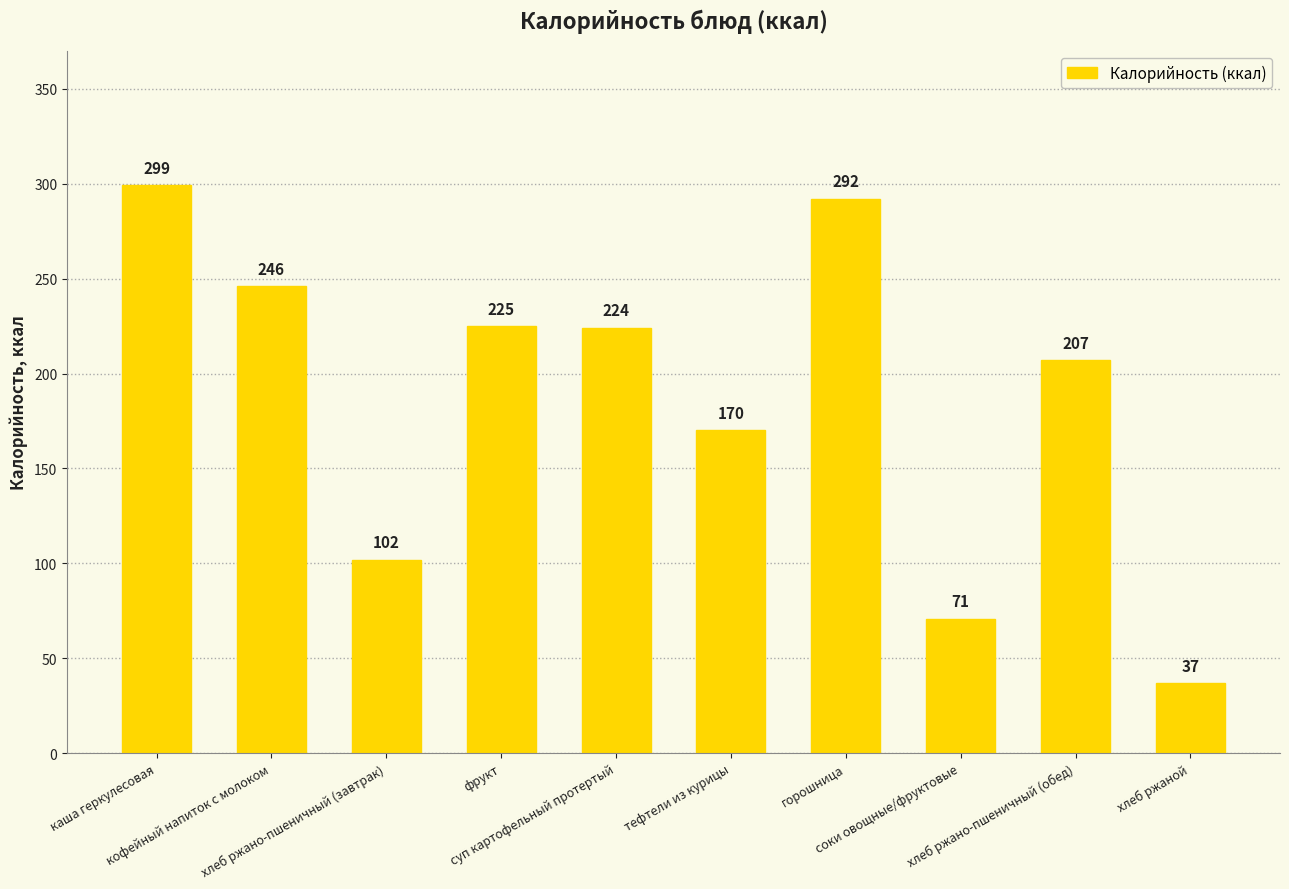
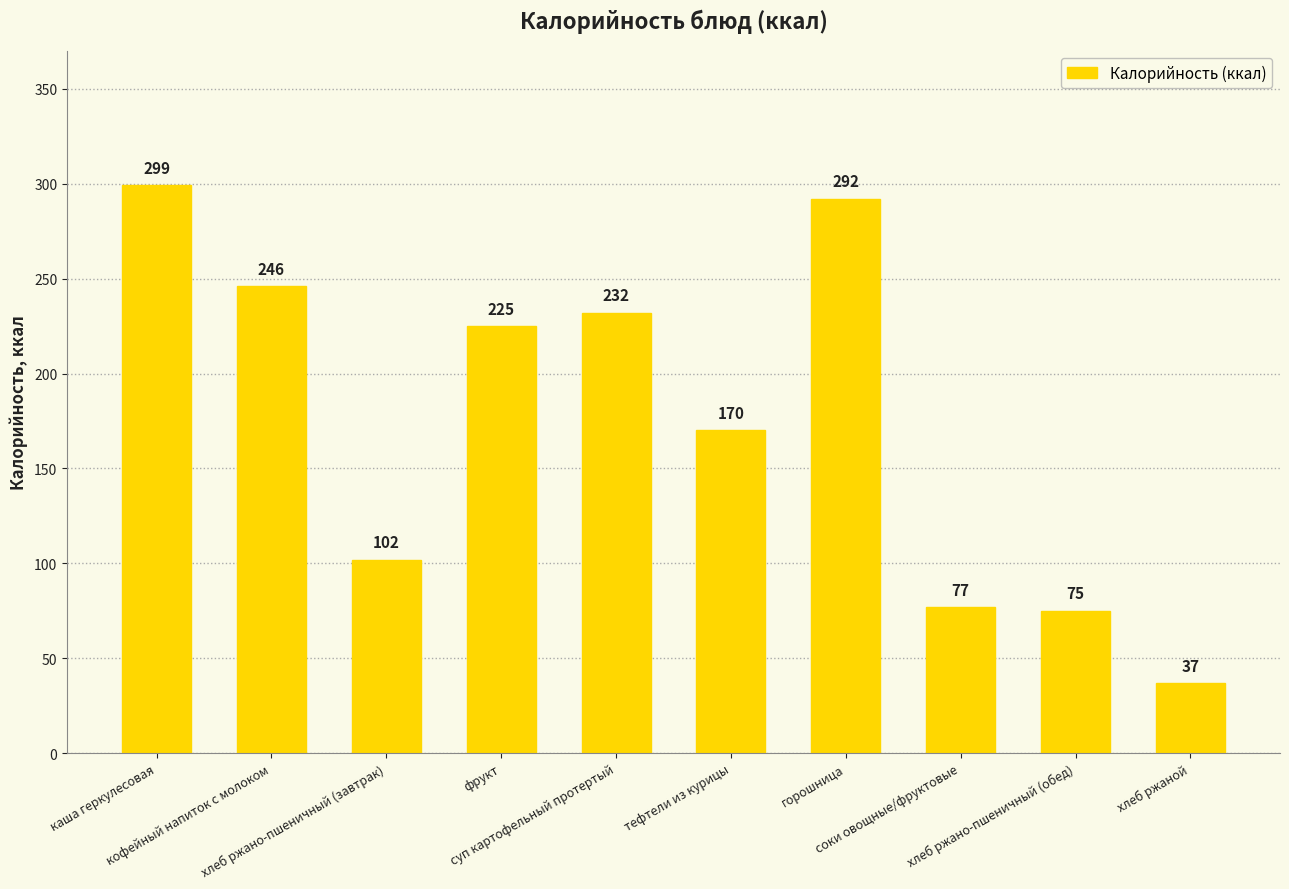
суп картофельный протертый: 224 -> 232
соки овощные/фруктовые: 71 -> 77
хлеб ржано-пшеничный (обед): 207 -> 75
